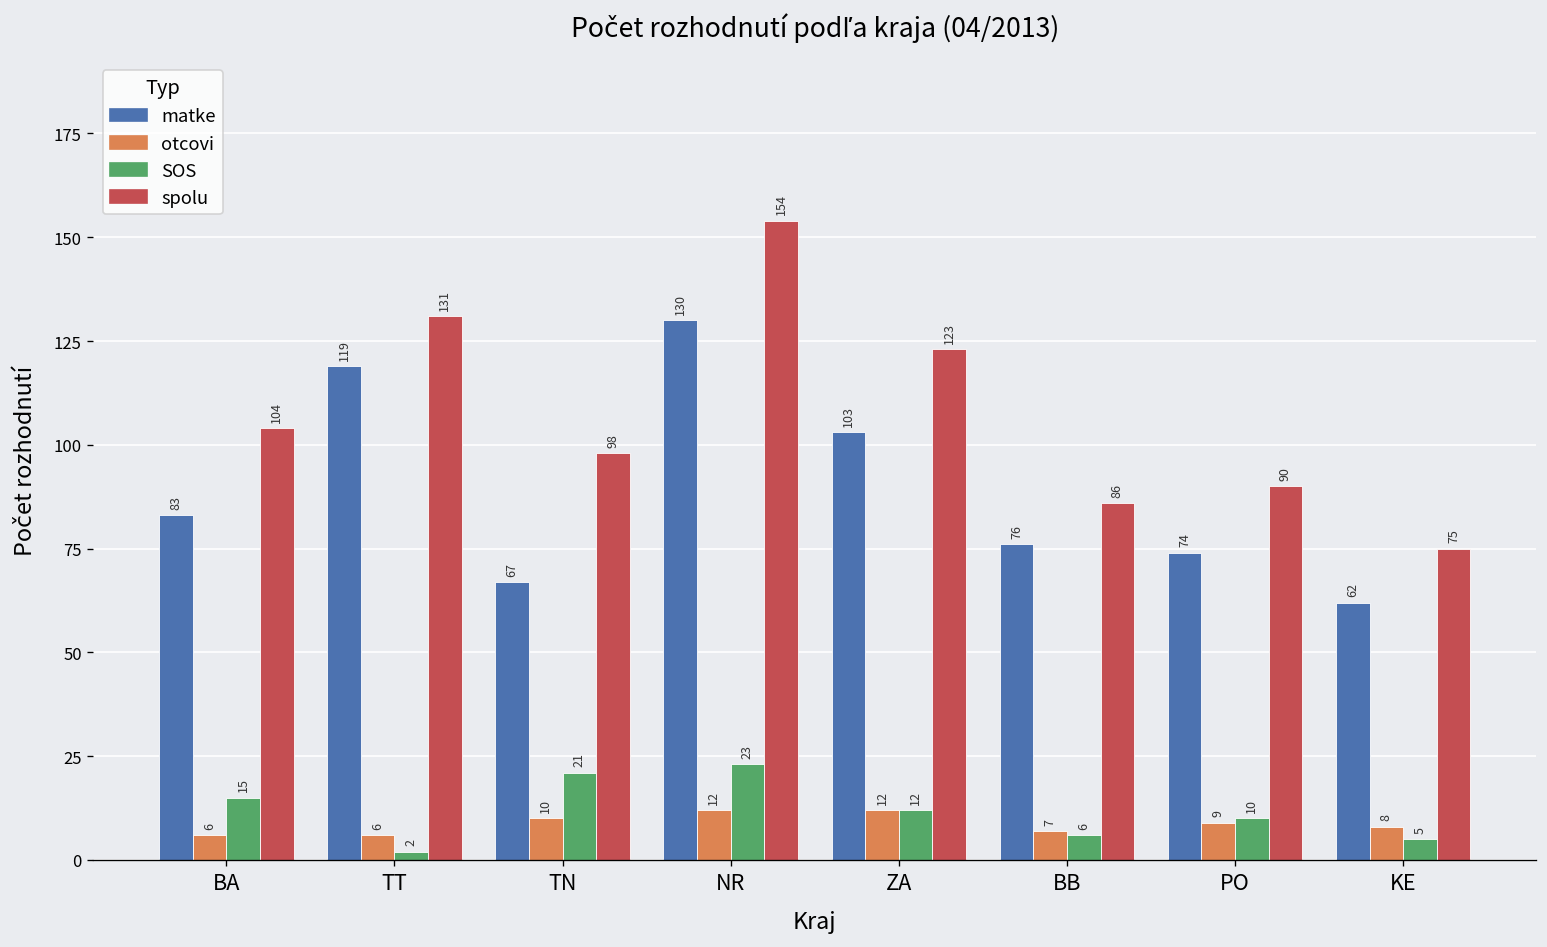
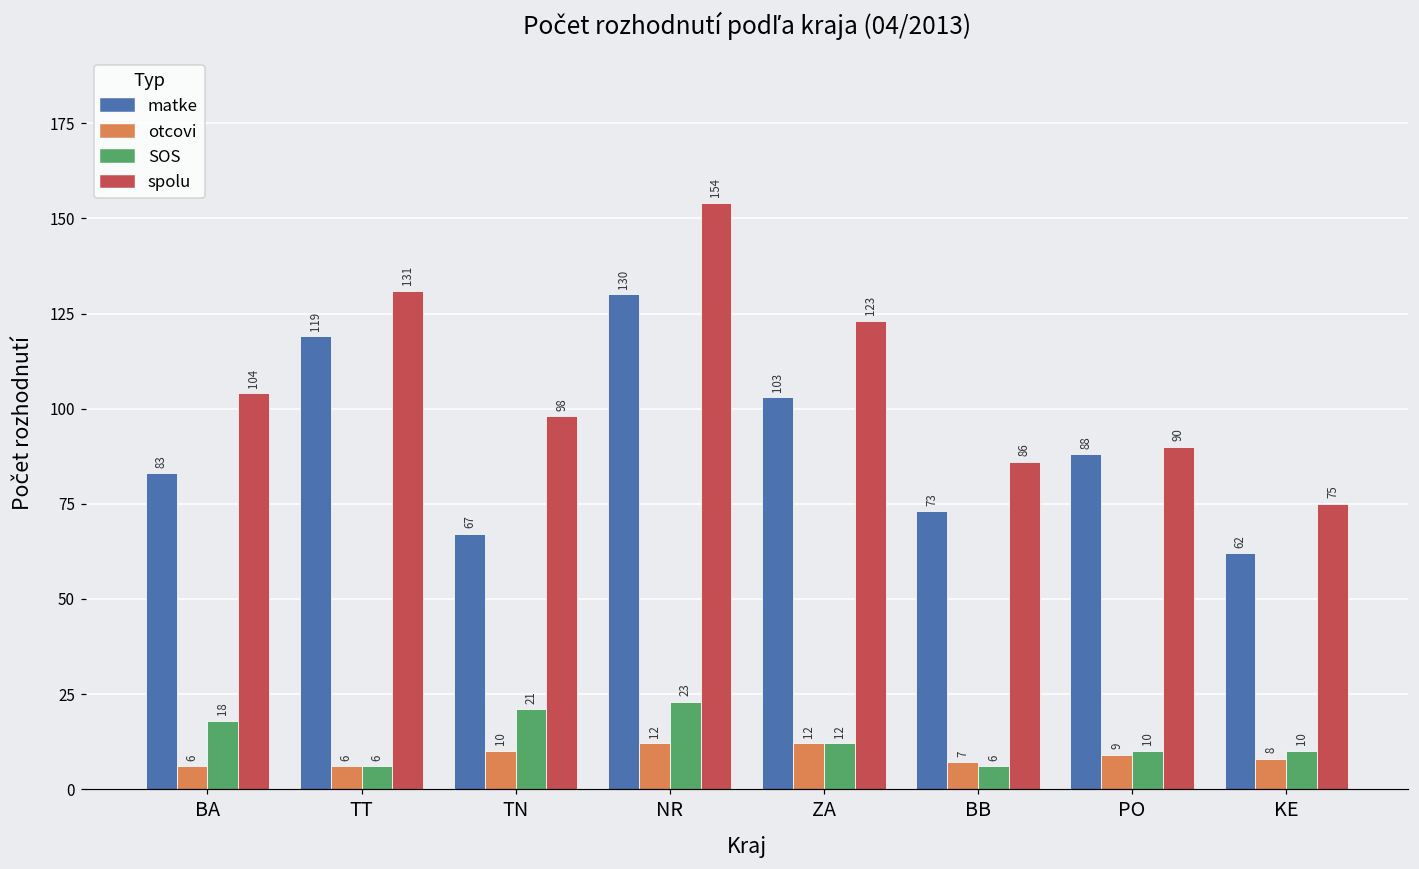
SOS, BA: 15 -> 18
SOS, TT: 2 -> 6
matke, BB: 76 -> 73
matke, PO: 74 -> 88
SOS, KE: 5 -> 10
